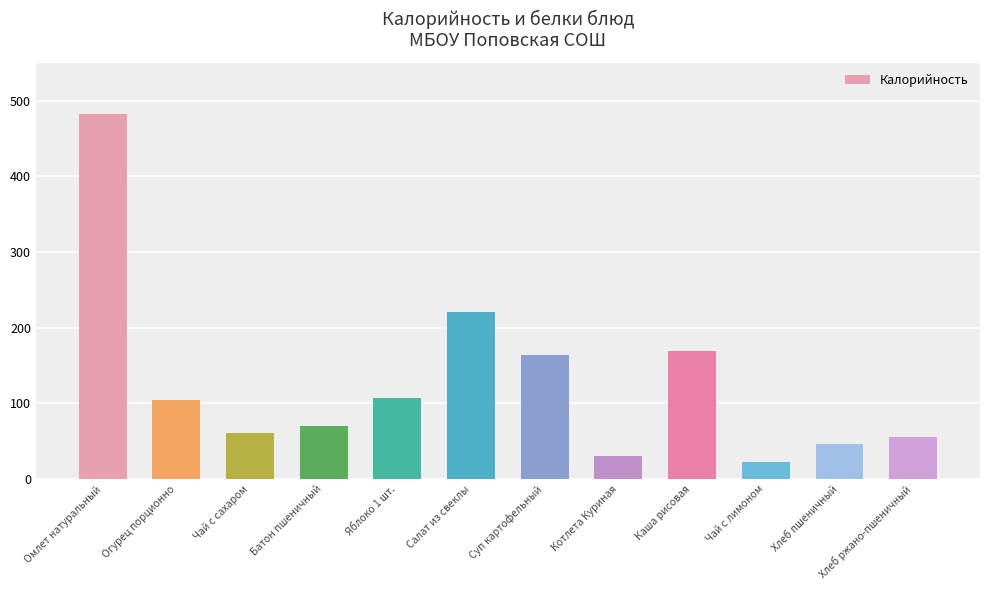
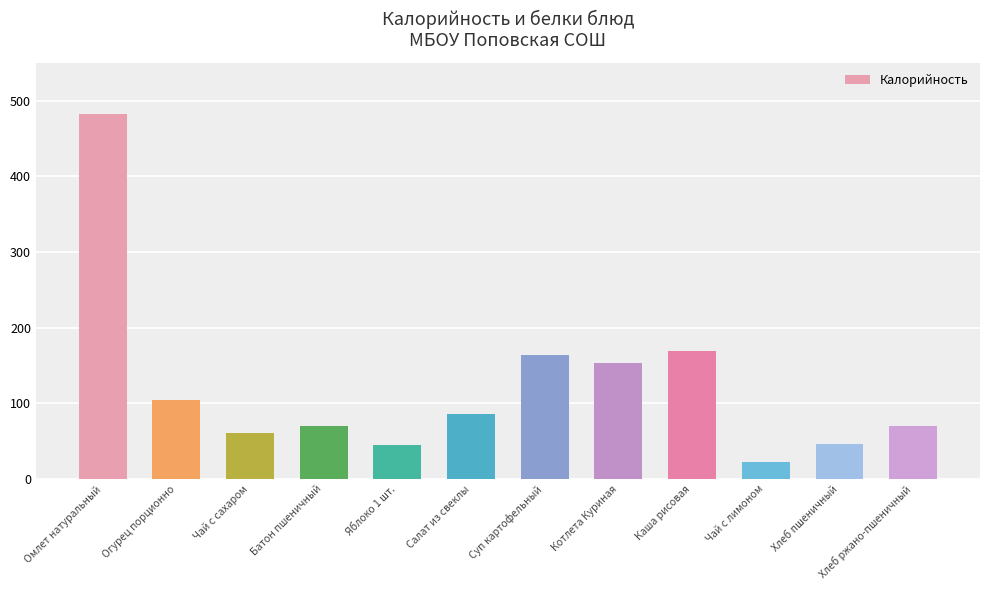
Яблоко 1 шт.: 110 -> 40
Салат из свеклы: 220 -> 90
Котлета Куриная: 30 -> 150
Хлеб ржано-пшеничный: 60 -> 70
